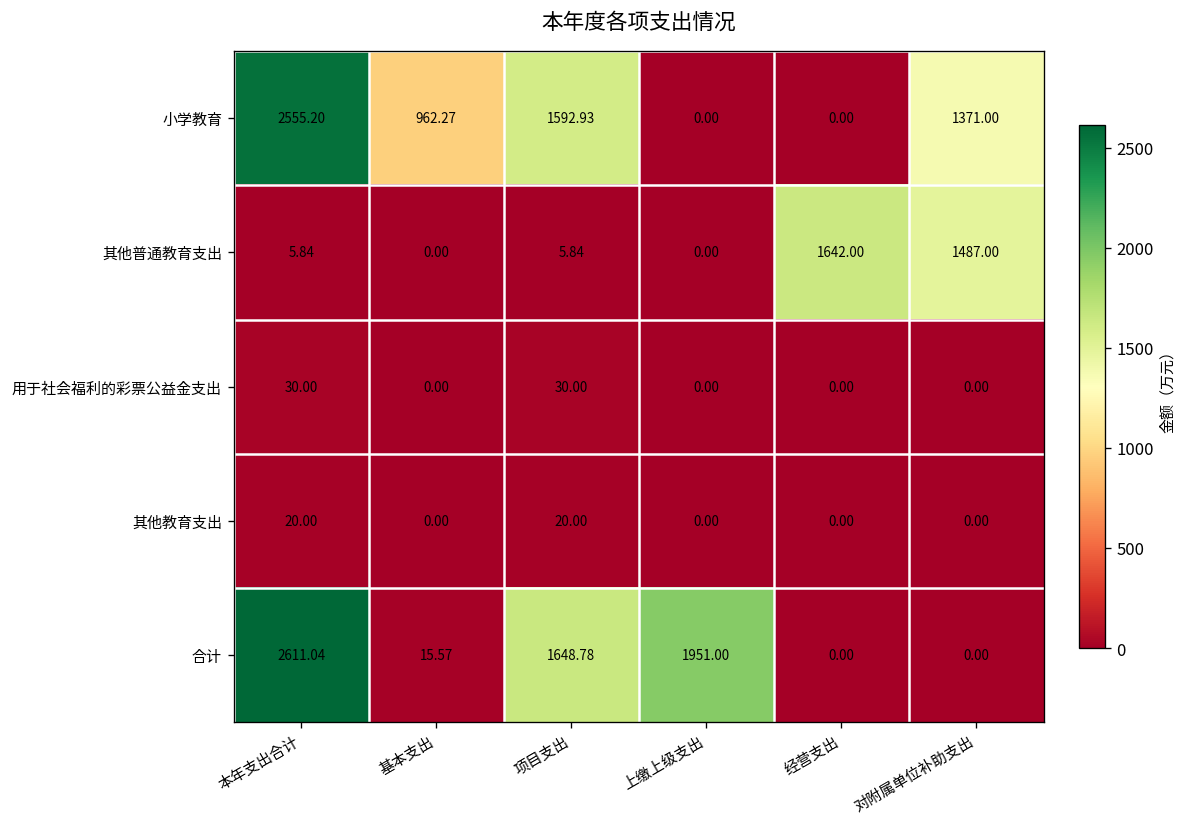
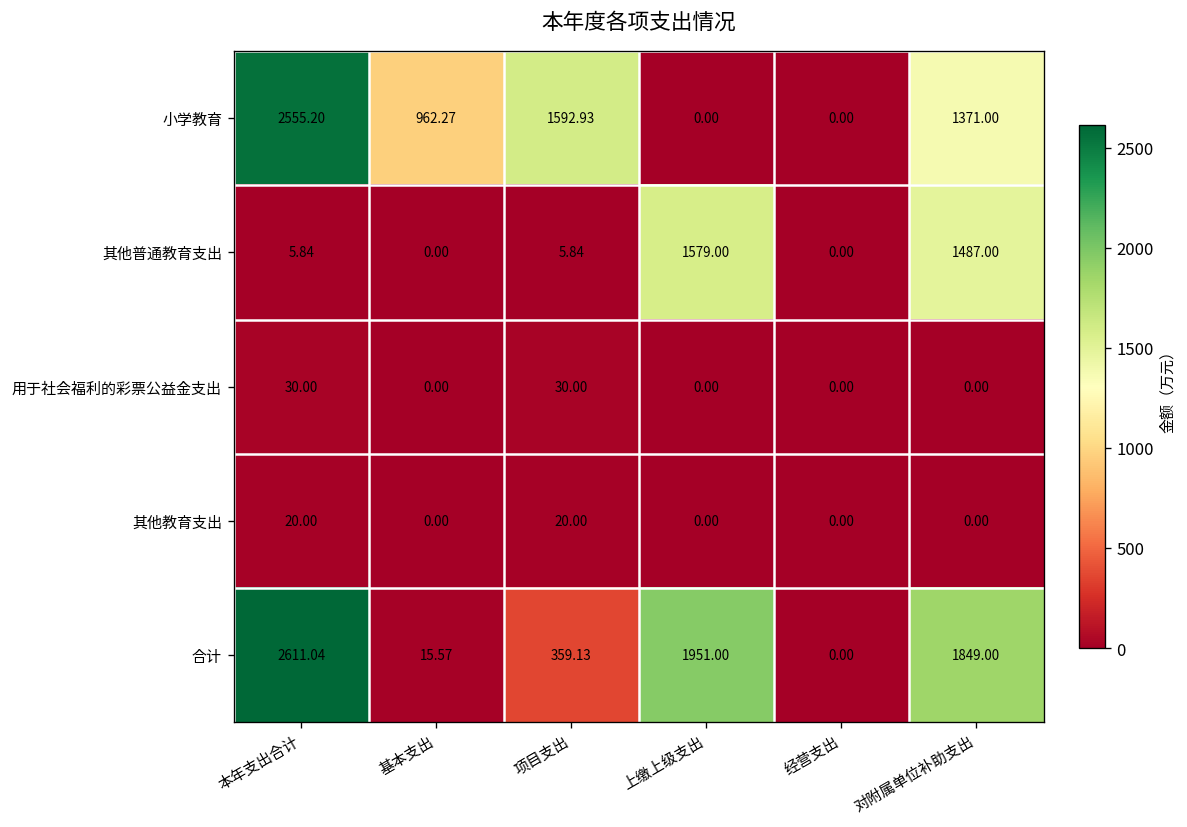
其他普通教育支出, 上缴上级支出: 0.00 -> 1579.00
其他普通教育支出, 经营支出: 1642.00 -> 0.00
合计, 项目支出: 1648.78 -> 359.13
合计, 对附属单位补助支出: 0.00 -> 1849.00
